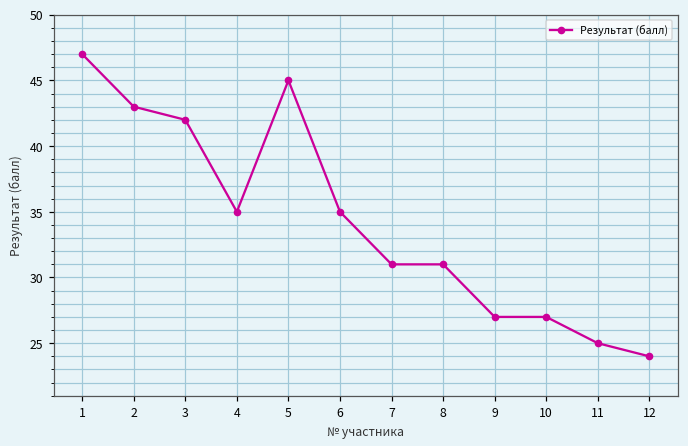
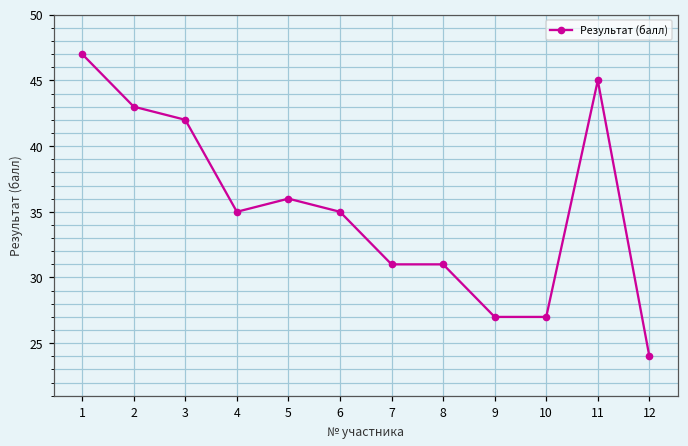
5: 45 -> 36
11: 25 -> 45
